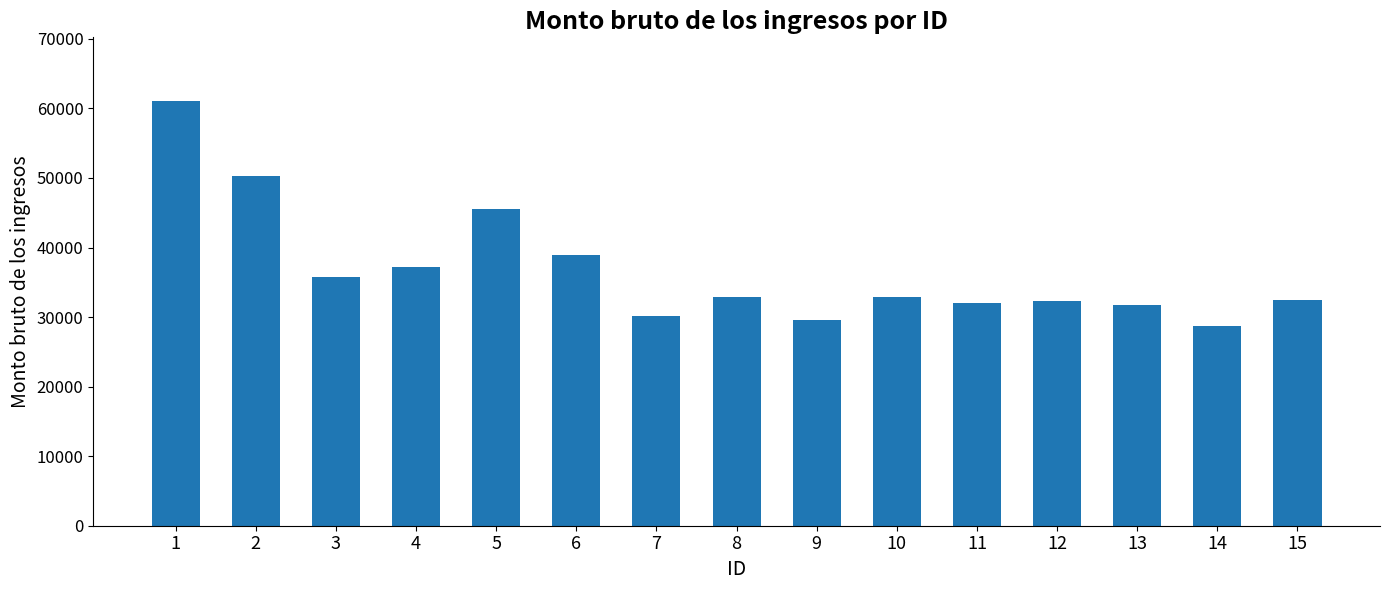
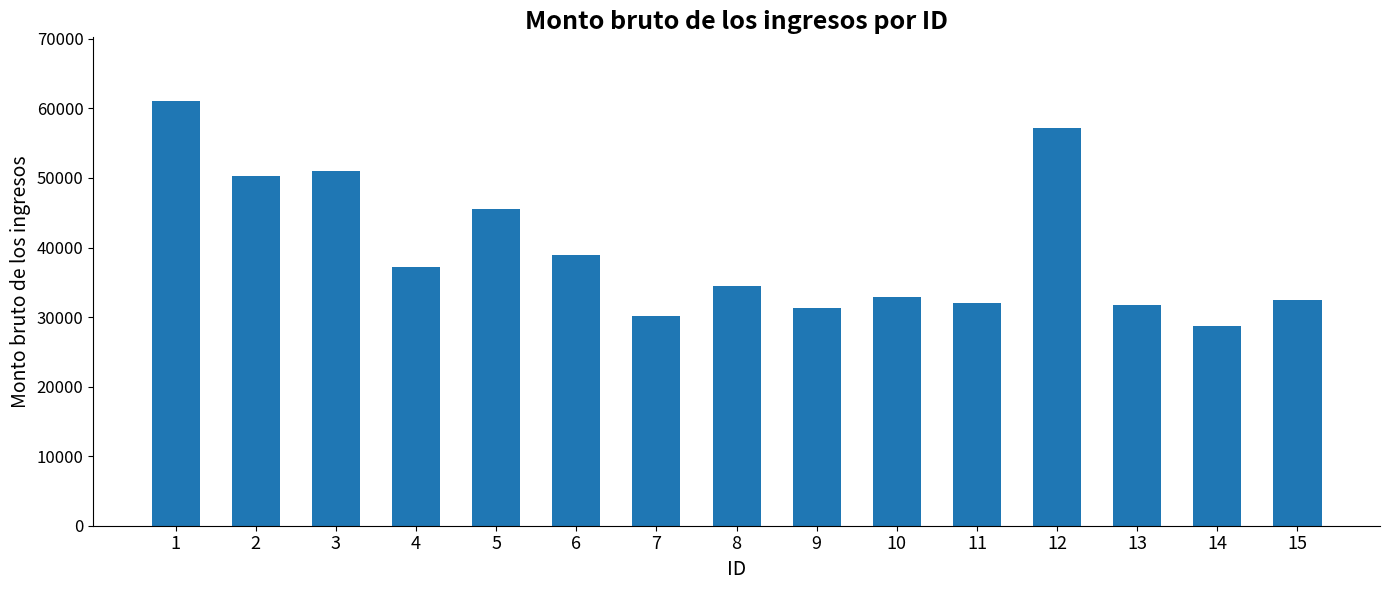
3: 36000 -> 51000
8: 33000 -> 34000
9: 30000 -> 31000
12: 32000 -> 57000
